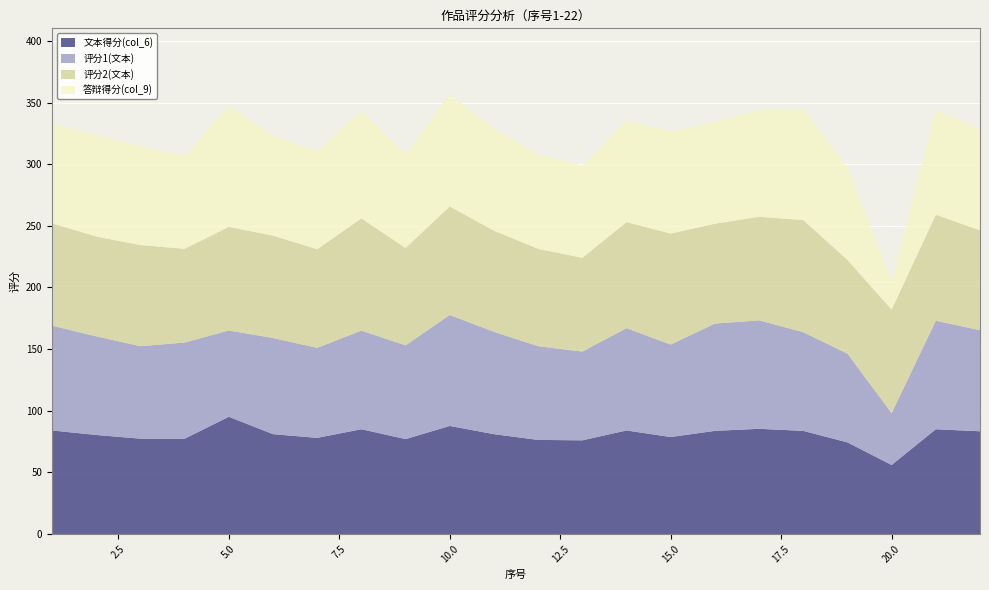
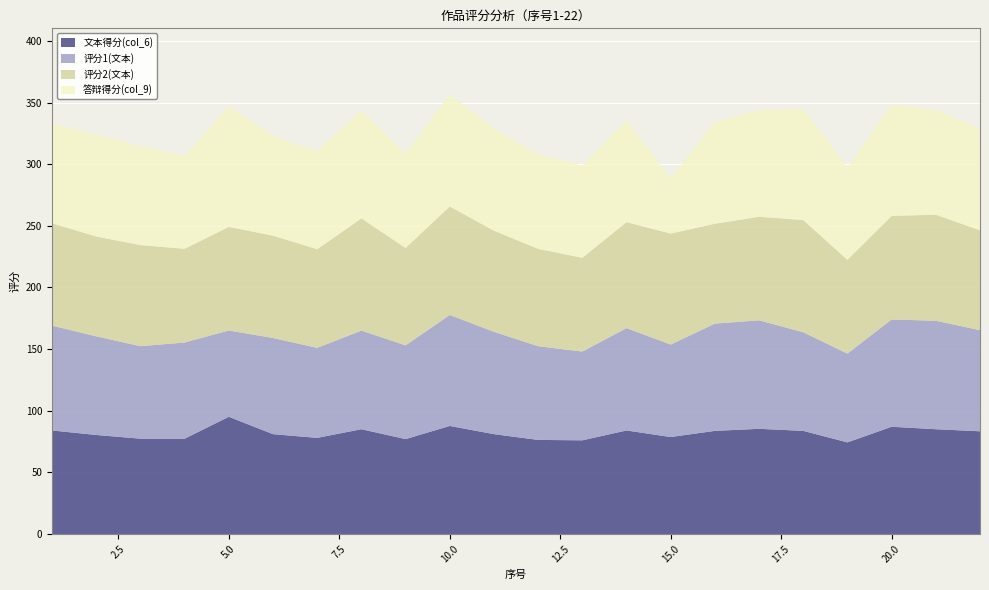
答辩得分(col_9), 15.0: 83 -> 45
文本得分(col_6), 20.0: 56 -> 87
评分1(文本), 20.0: 42 -> 87
答辩得分(col_9), 20.0: 23 -> 90
